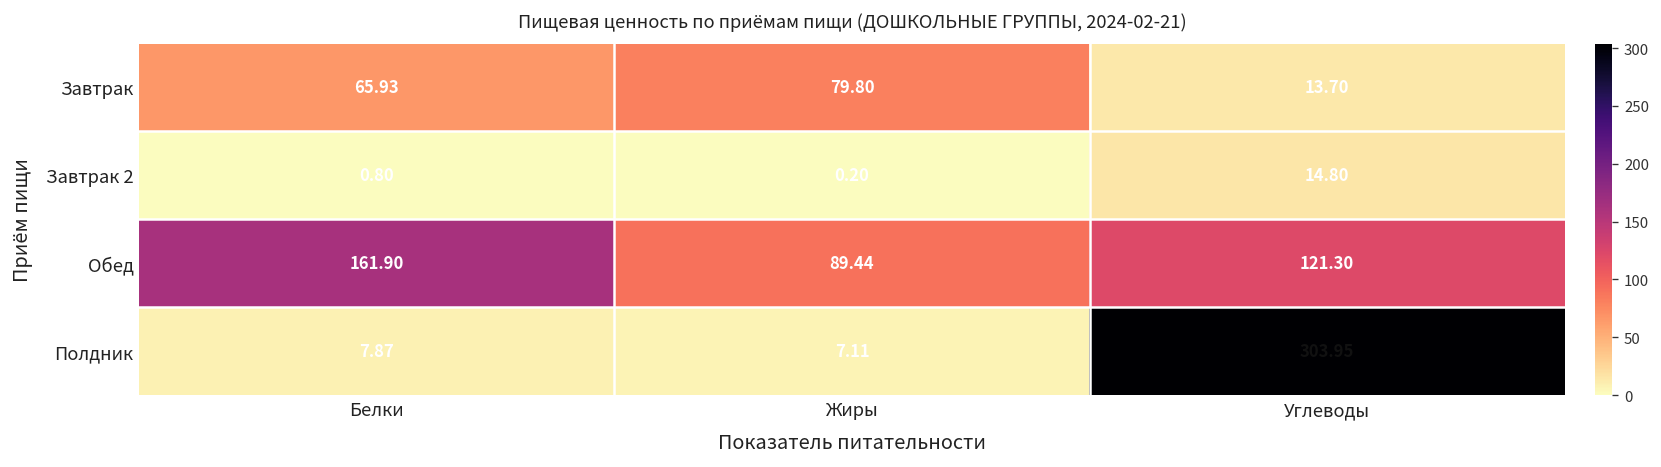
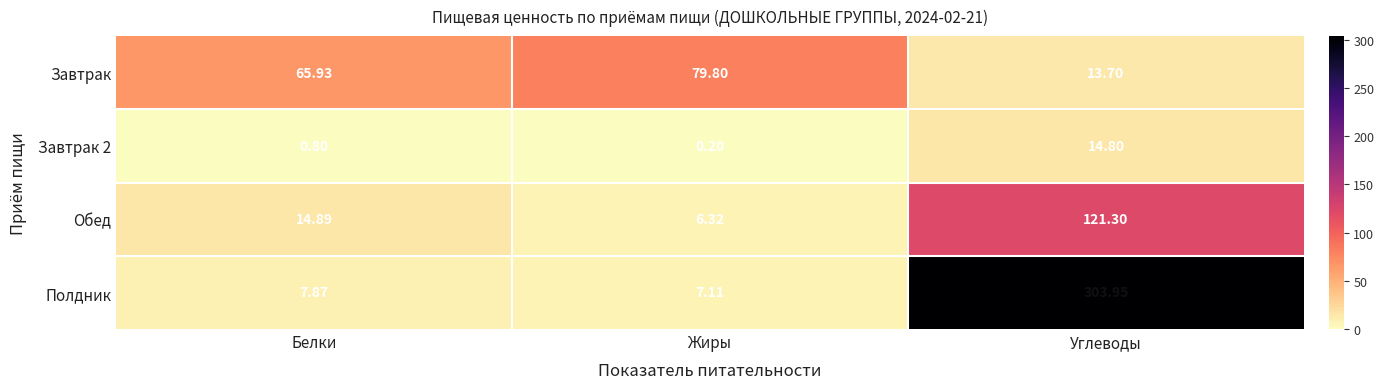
Обед, Белки: 161.90 -> 14.89
Обед, Жиры: 89.44 -> 6.32
